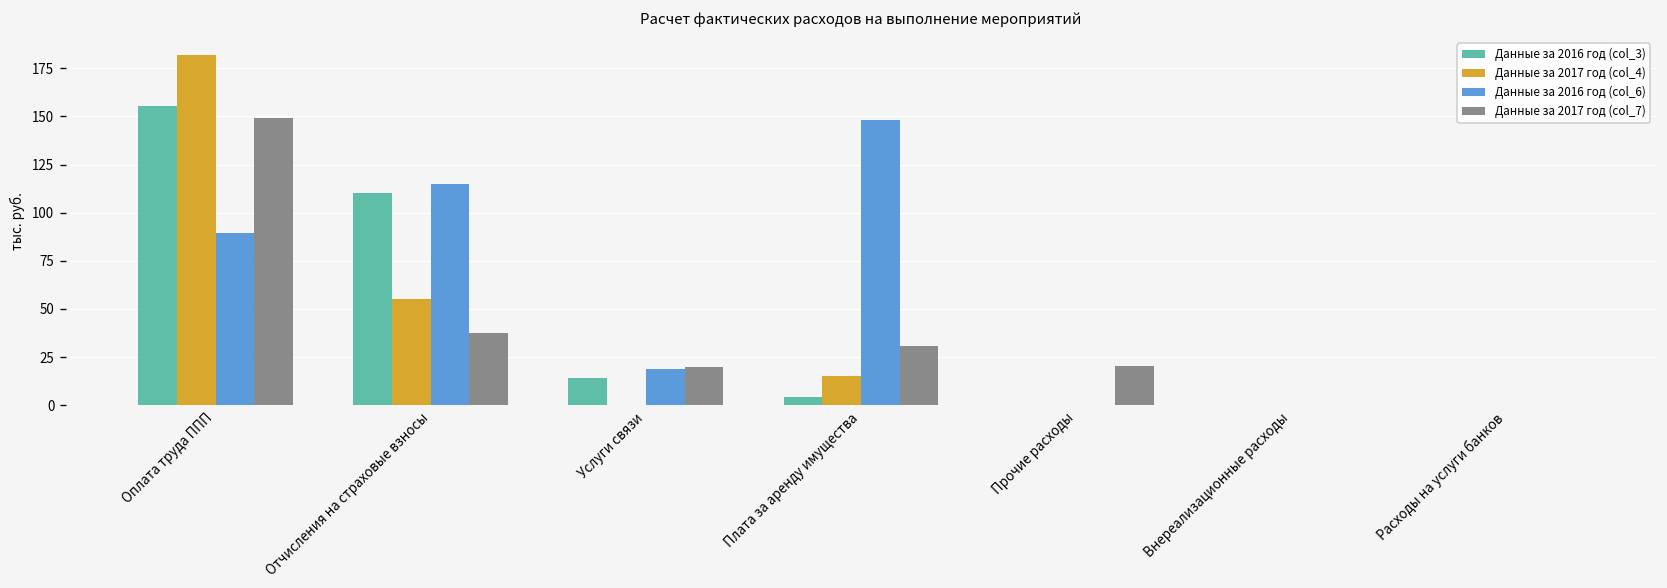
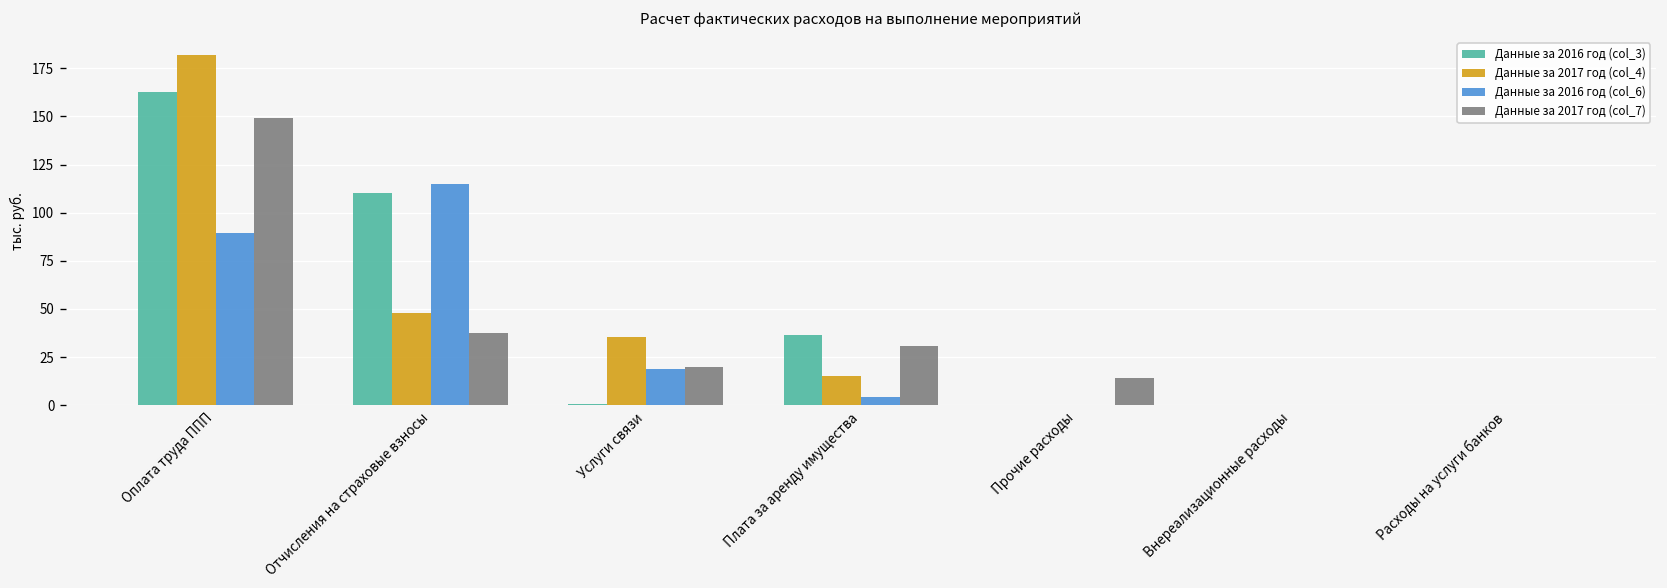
Данные за 2016 год (col_3), Оплата труда ППП: 156 -> 163
Данные за 2017 год (col_4), Отчисления на страховые взносы: 55 -> 48
Данные за 2016 год (col_3), Услуги связи: 14 -> 1
Данные за 2017 год (col_4), Услуги связи: 0 -> 36
Данные за 2016 год (col_3), Плата за аренду имущества: 5 -> 36
Данные за 2016 год (col_6), Плата за аренду имущества: 148 -> 4
Данные за 2017 год (col_7), Прочие расходы: 20 -> 14
